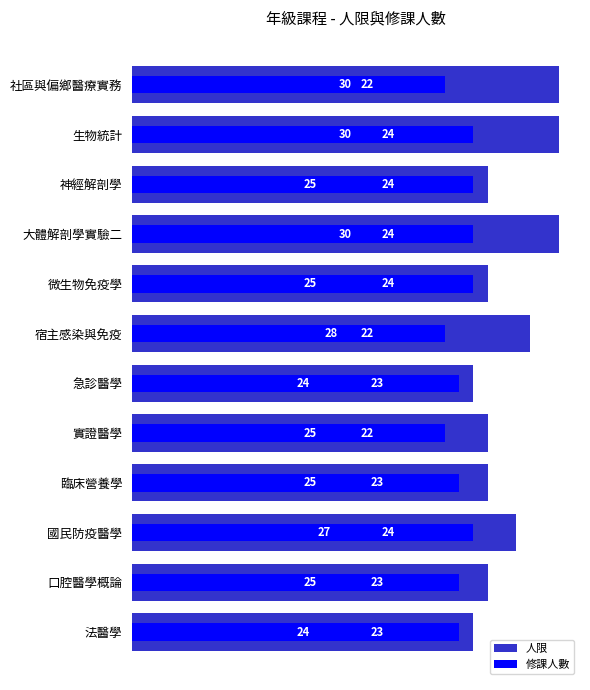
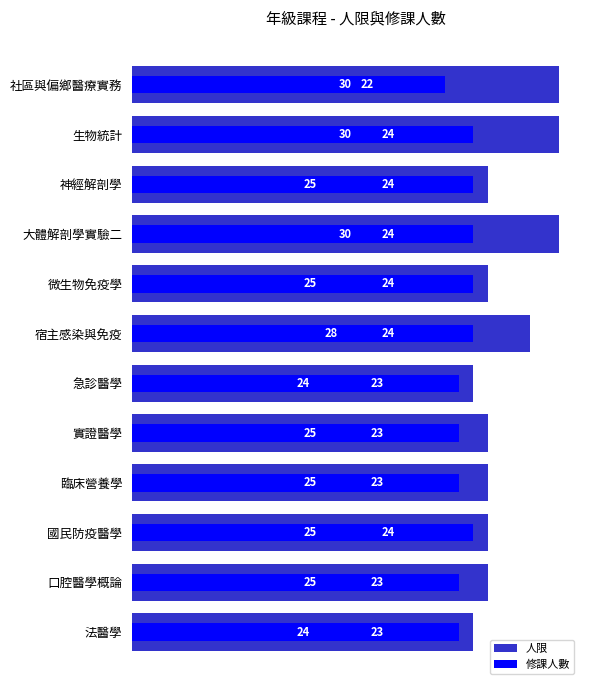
修課人數, 宿主感染與免疫: 22 -> 24
修課人數, 實證醫學: 22 -> 23
人限, 國民防疫醫學: 27 -> 25
